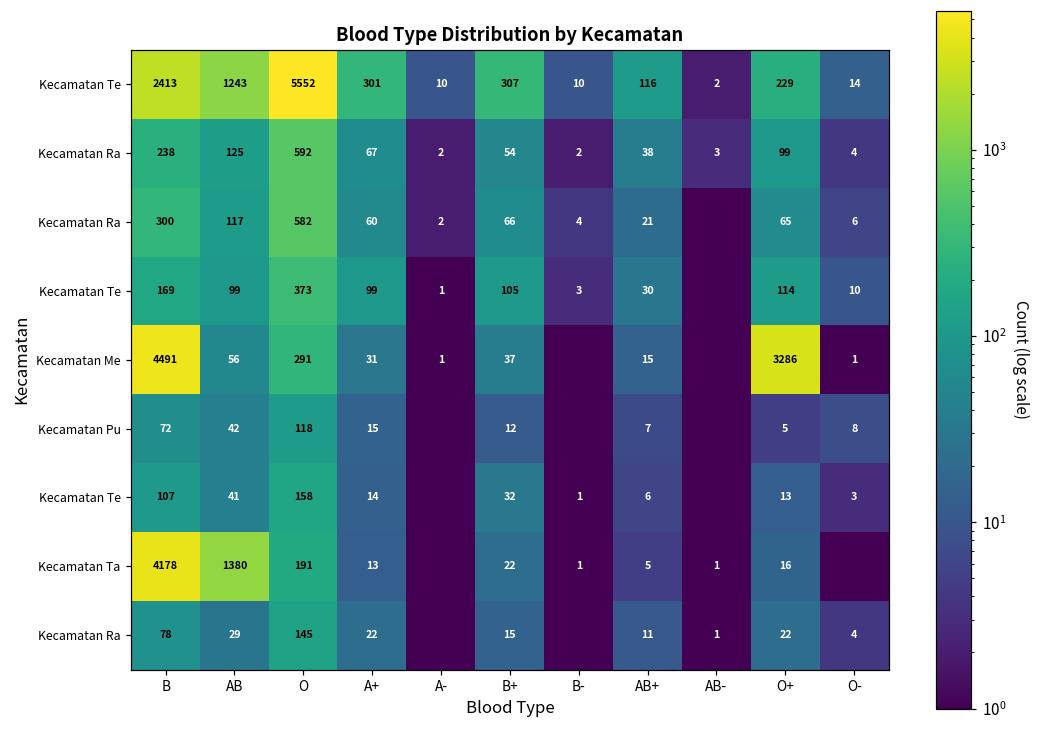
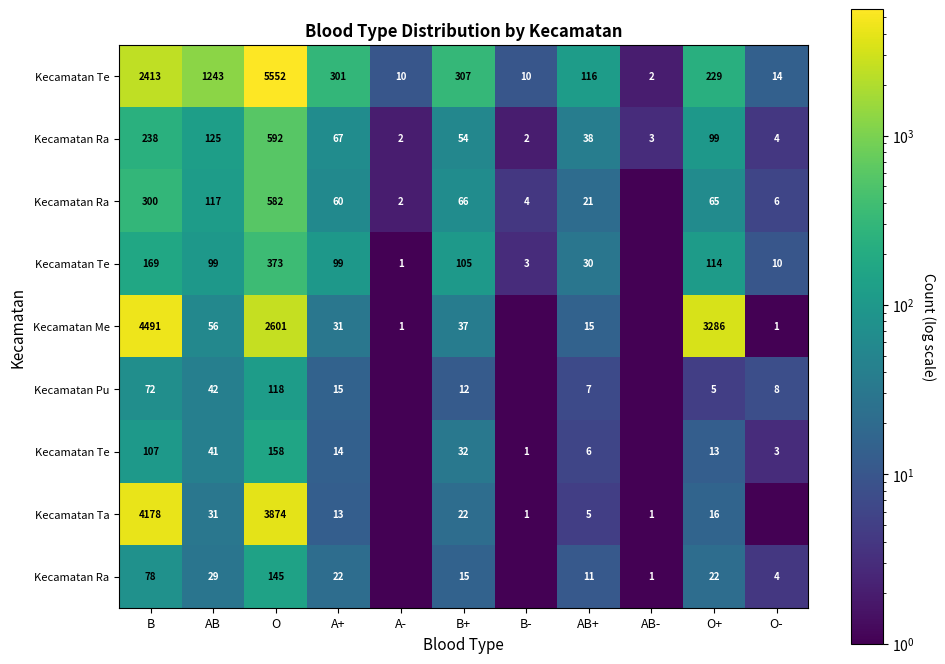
Kecamatan Me, O: 291 -> 2601
Kecamatan Ta, AB: 1380 -> 31
Kecamatan Ta, O: 191 -> 3874
